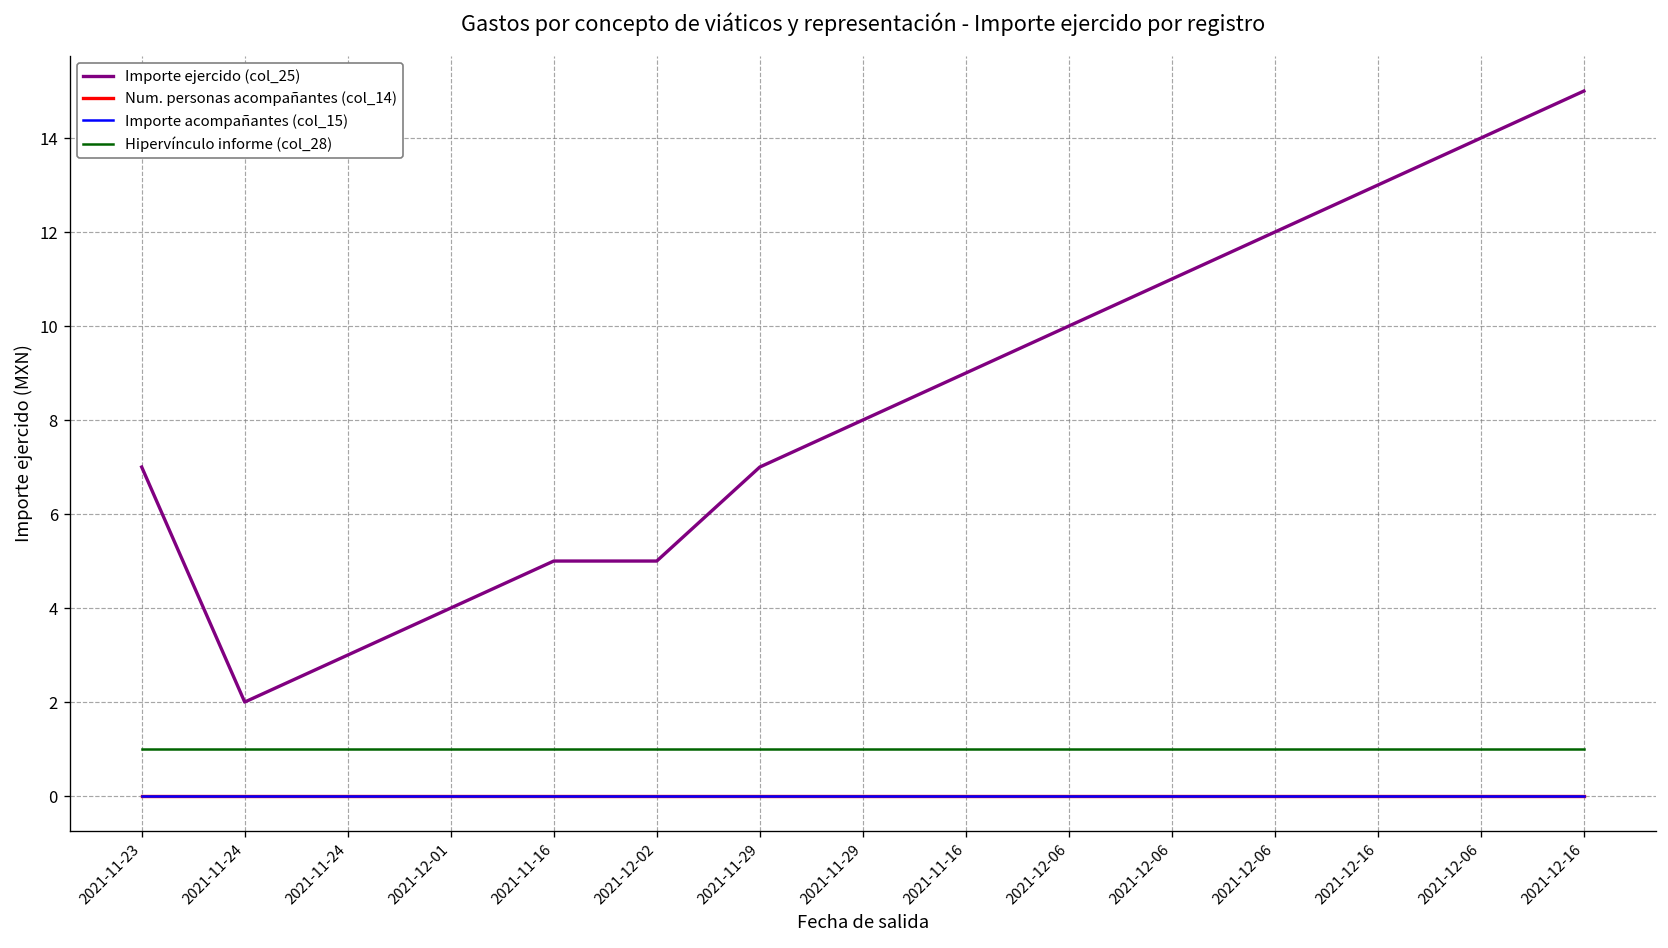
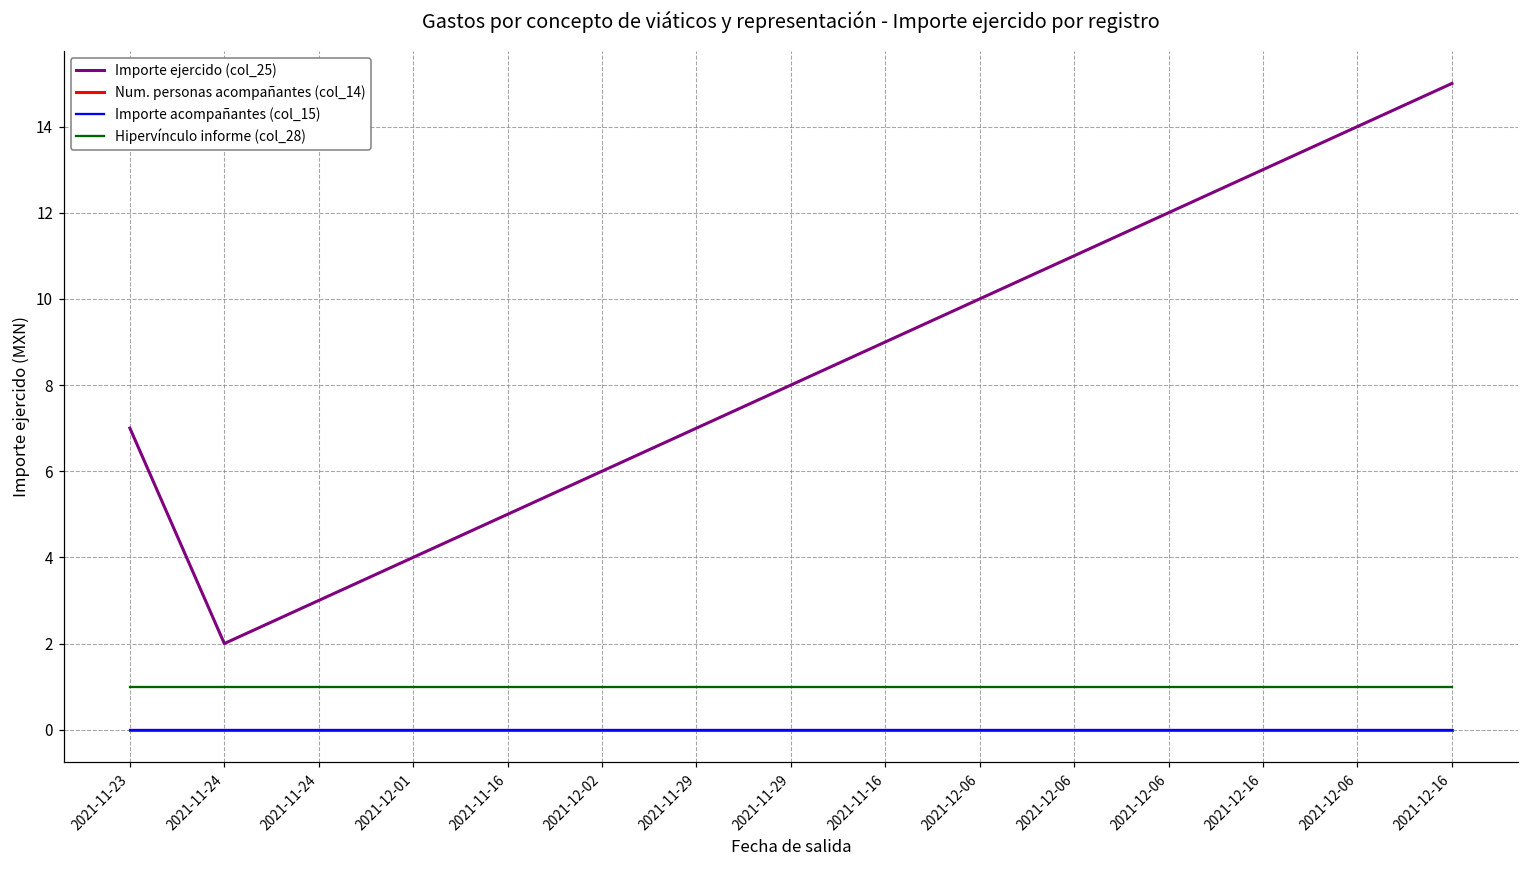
Importe ejercido (col_25), 2021-12-02: 5 -> 6
